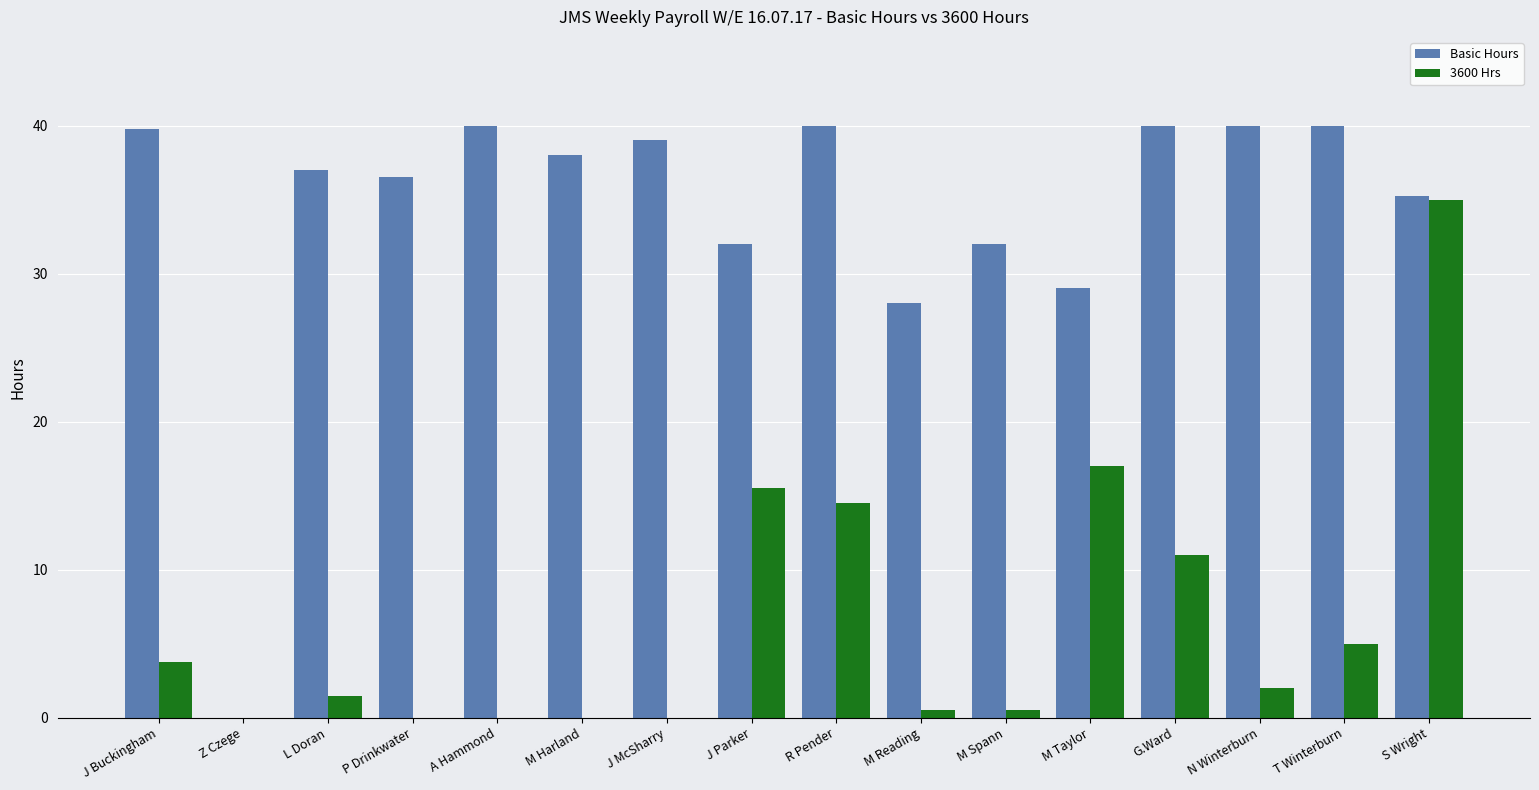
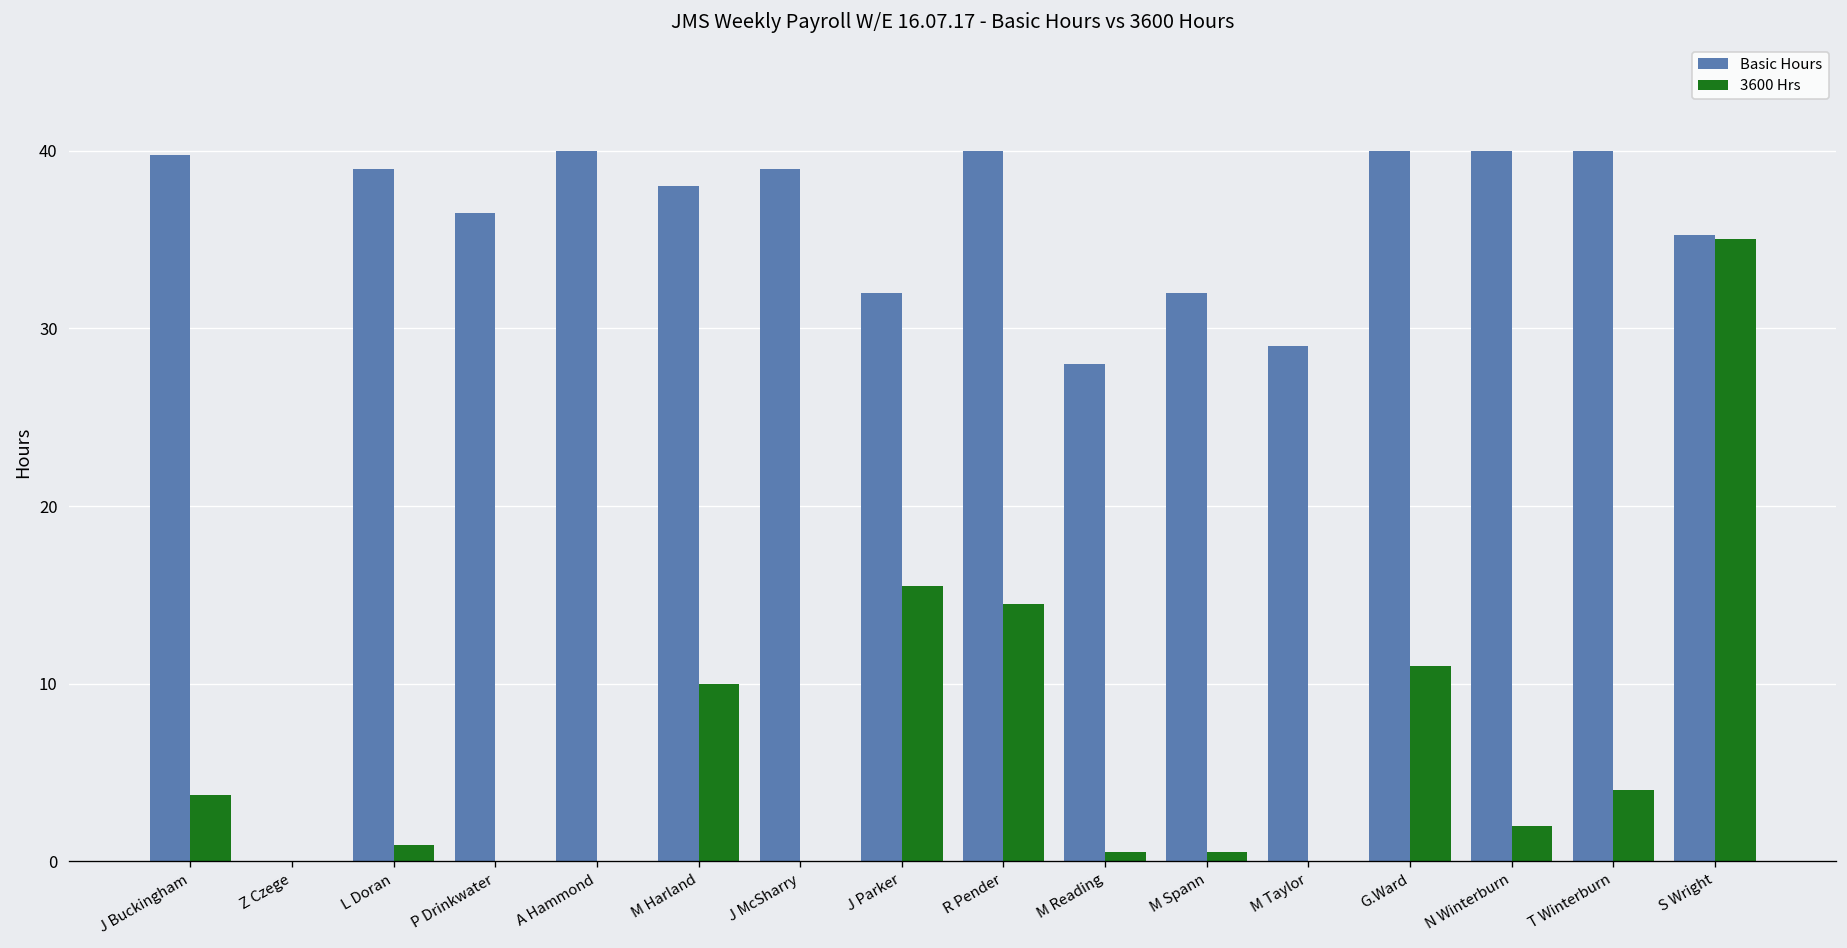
Basic Hours, L Doran: 37 -> 39
3600 Hrs, L Doran: 1.5 -> 0.9
3600 Hrs, M Harland: 0 -> 10
3600 Hrs, M Taylor: 17 -> 0
3600 Hrs, T Winterburn: 5 -> 4
